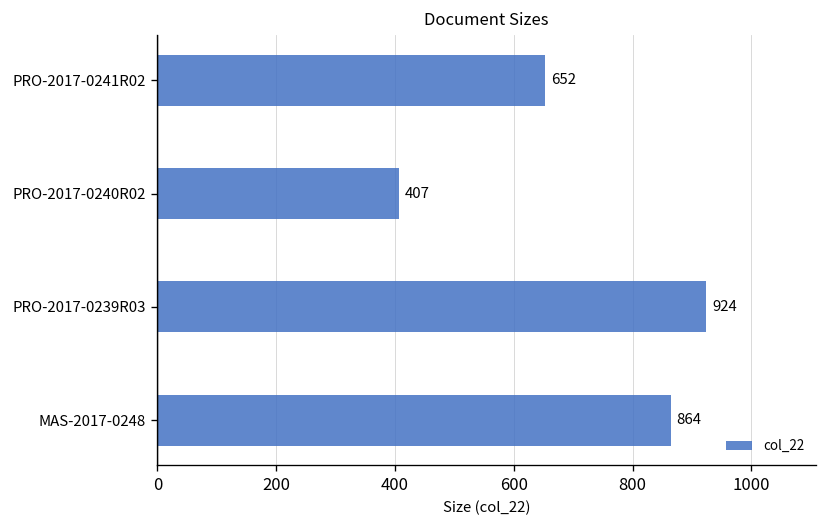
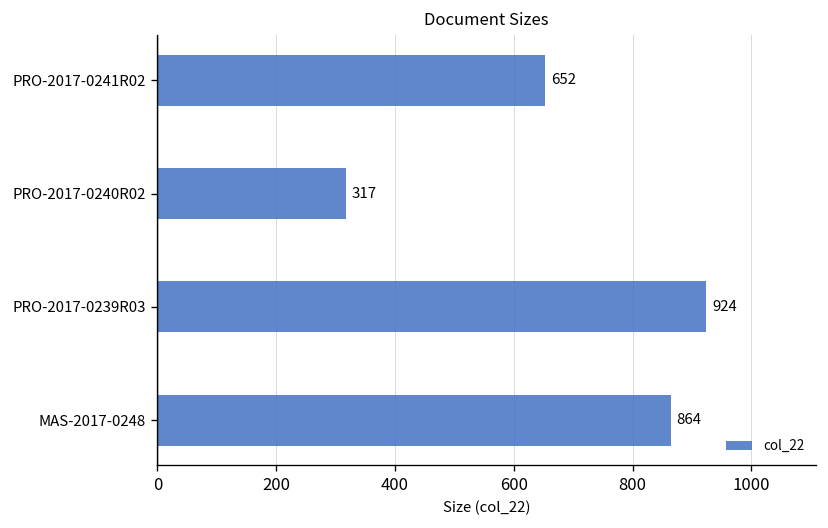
PRO-2017-0240R02: 407 -> 317
